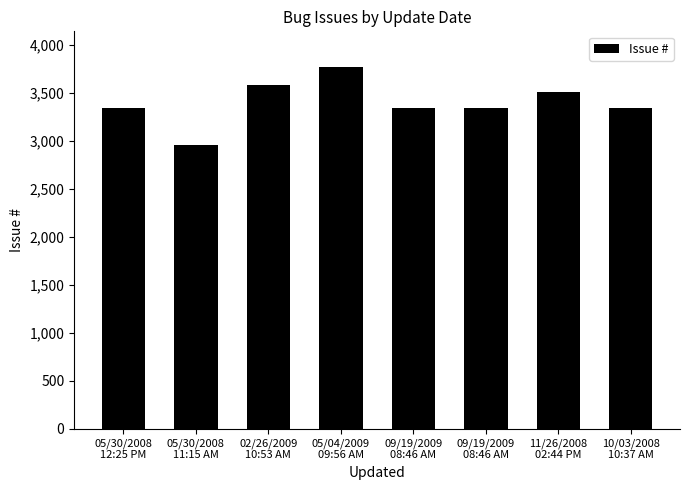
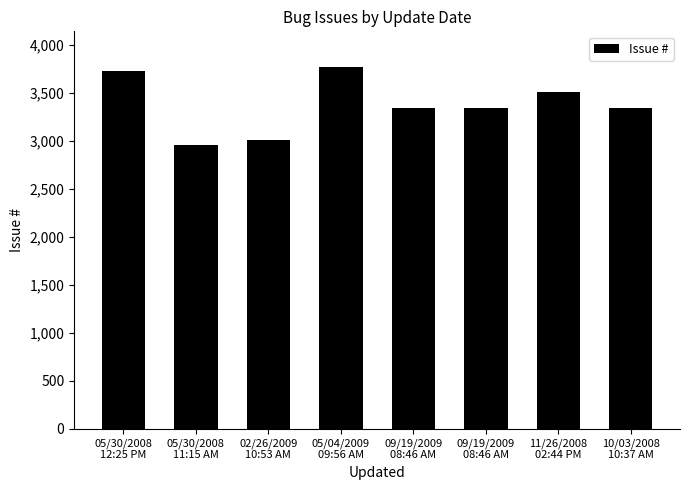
05/30/2008 12:25 PM: 3,300 -> 3,700
02/26/2009 10:53 AM: 3,600 -> 3,000
